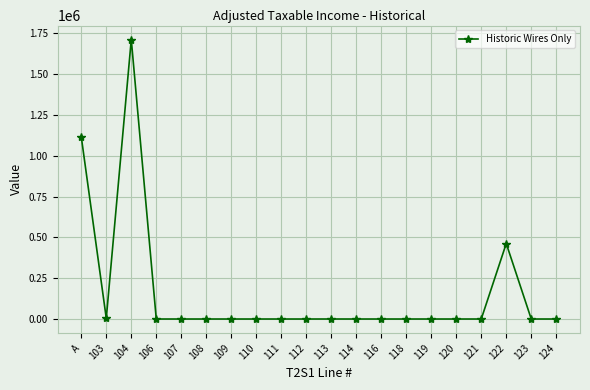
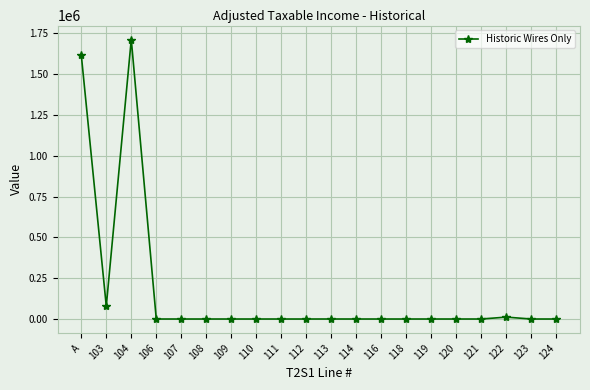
A: 1120000 -> 1620000
103: 0 -> 80000
122: 460000 -> 10000
